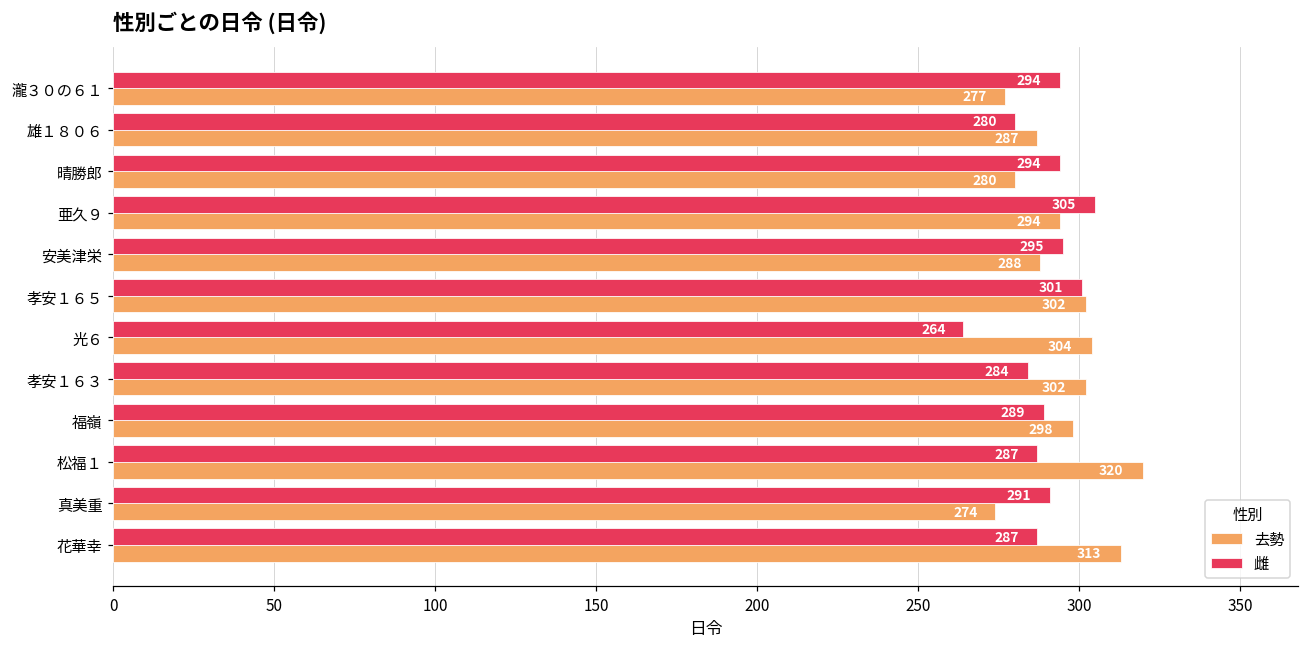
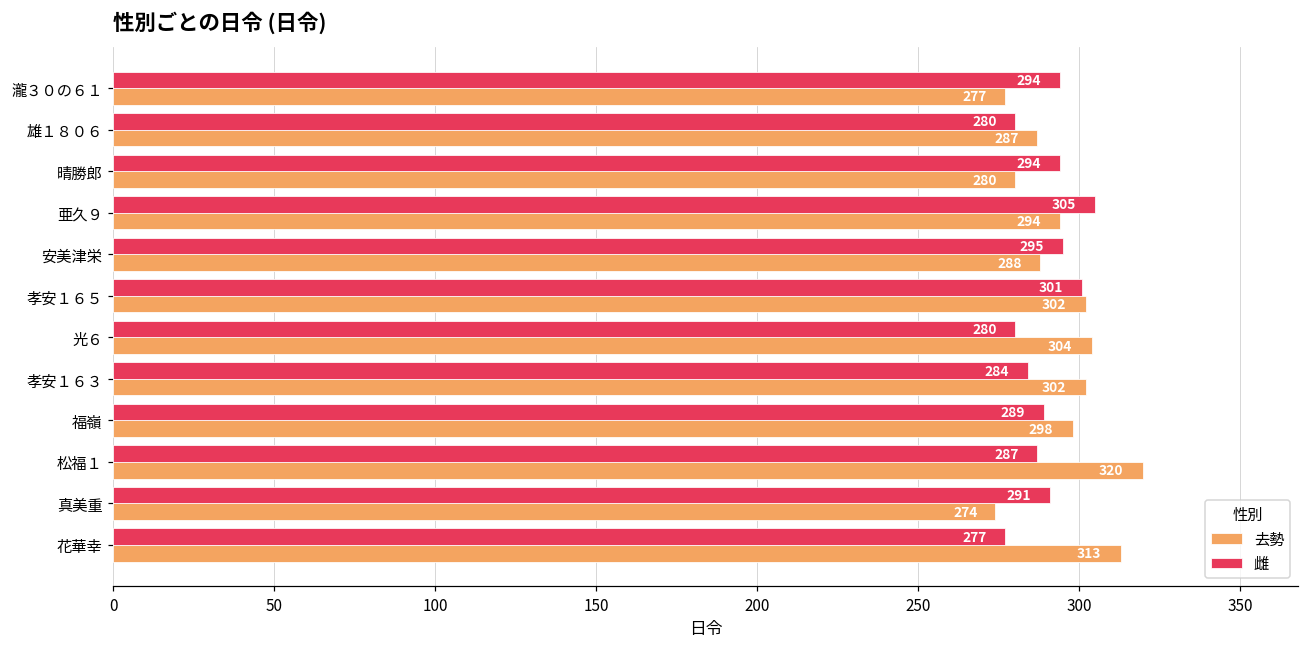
雌, 光６: 264 -> 280
雌, 花華幸: 287 -> 277
